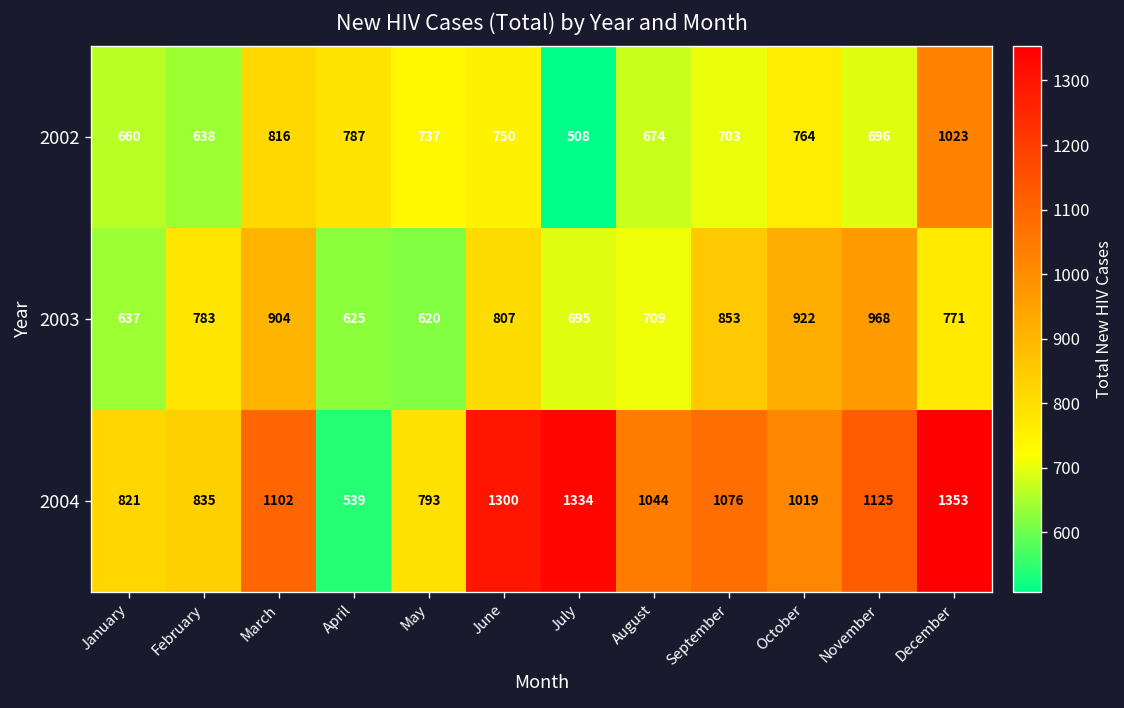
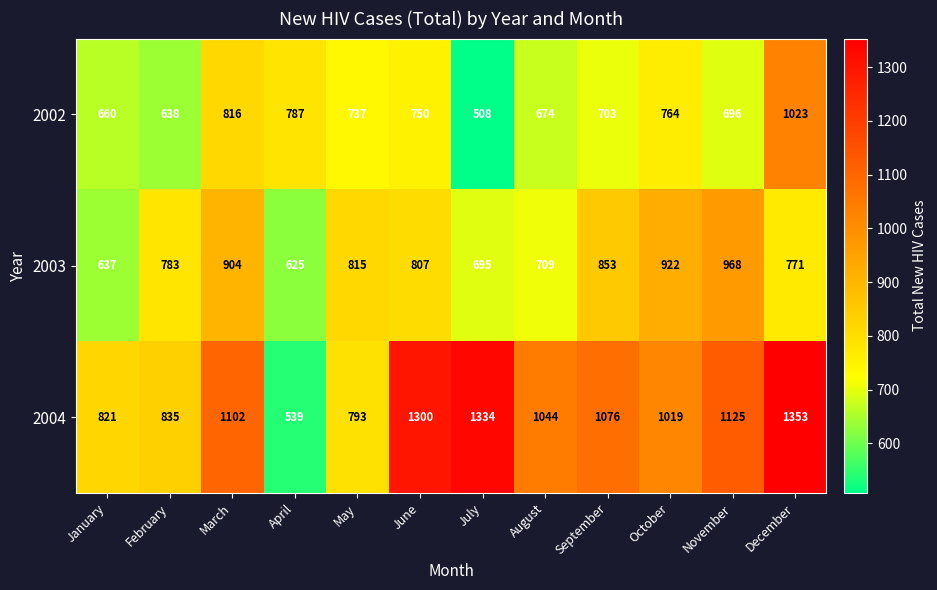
2003, May: 620 -> 815
